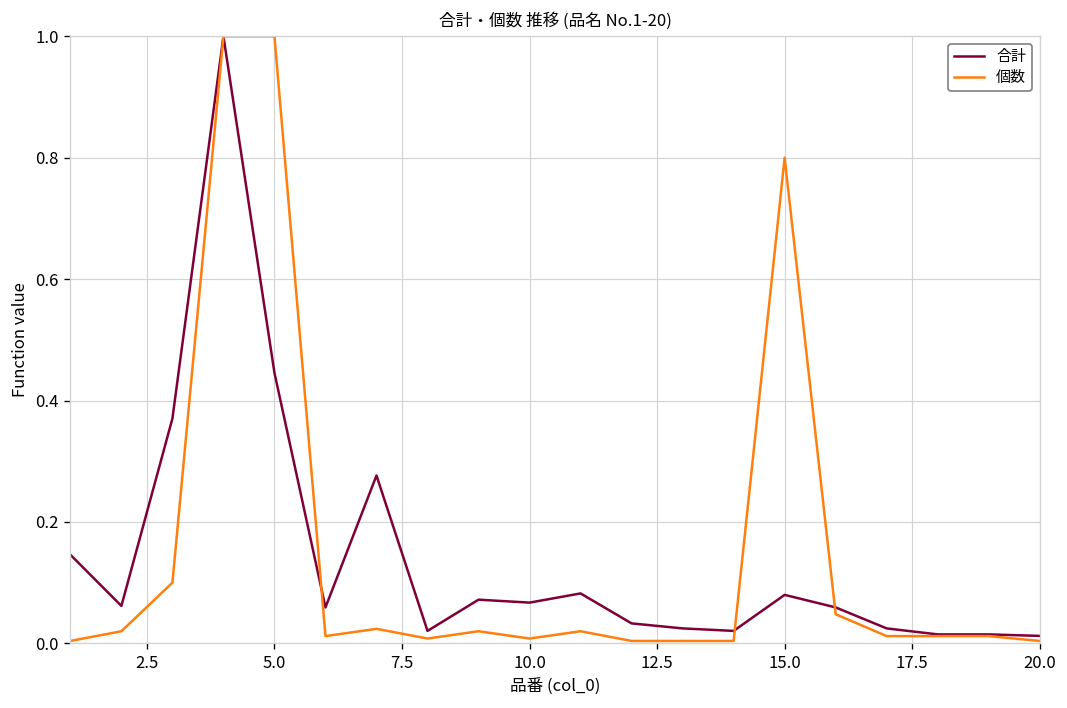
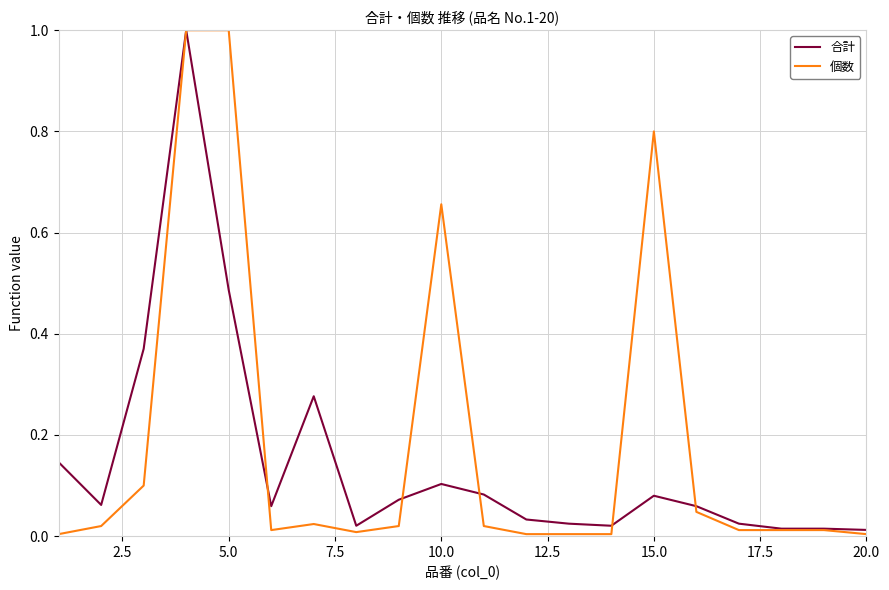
合計, 5.0: 0.45 -> 0.49
合計, 10.0: 0.07 -> 0.10
個数, 10.0: 0.01 -> 0.66
